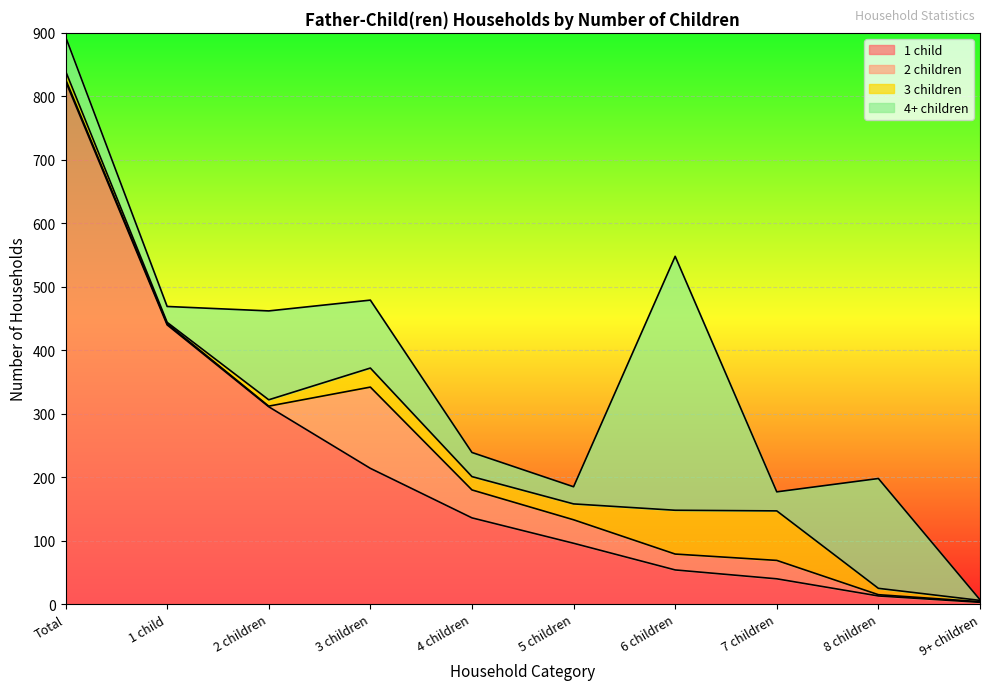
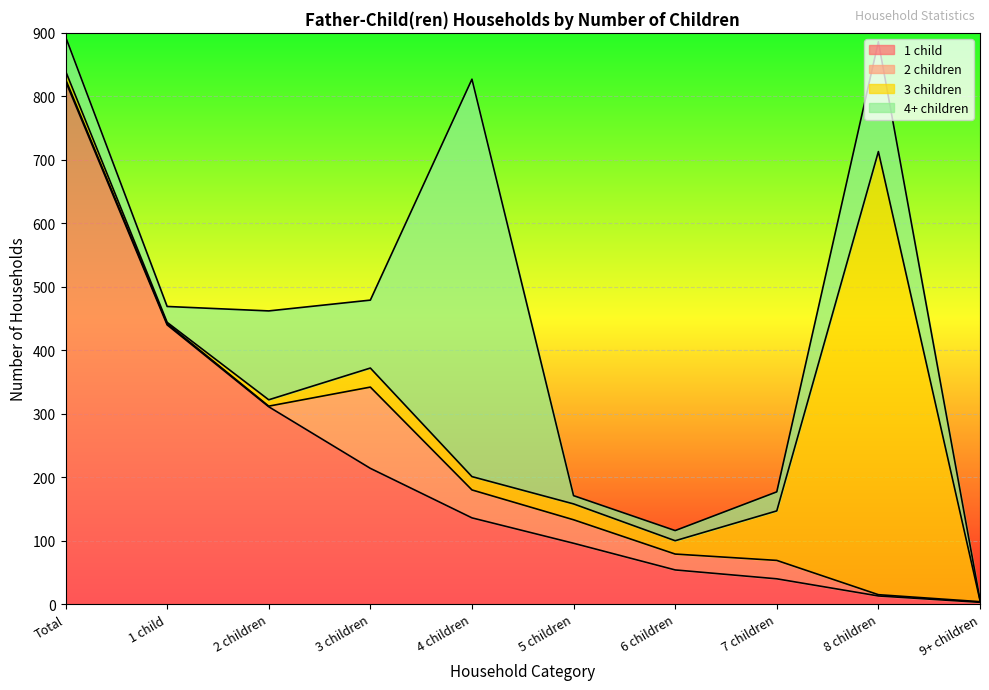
4+ children, 4 children: 40 -> 630
4+ children, 5 children: 30 -> 10
3 children, 6 children: 70 -> 20
4+ children, 6 children: 400 -> 20
3 children, 8 children: 10 -> 700
